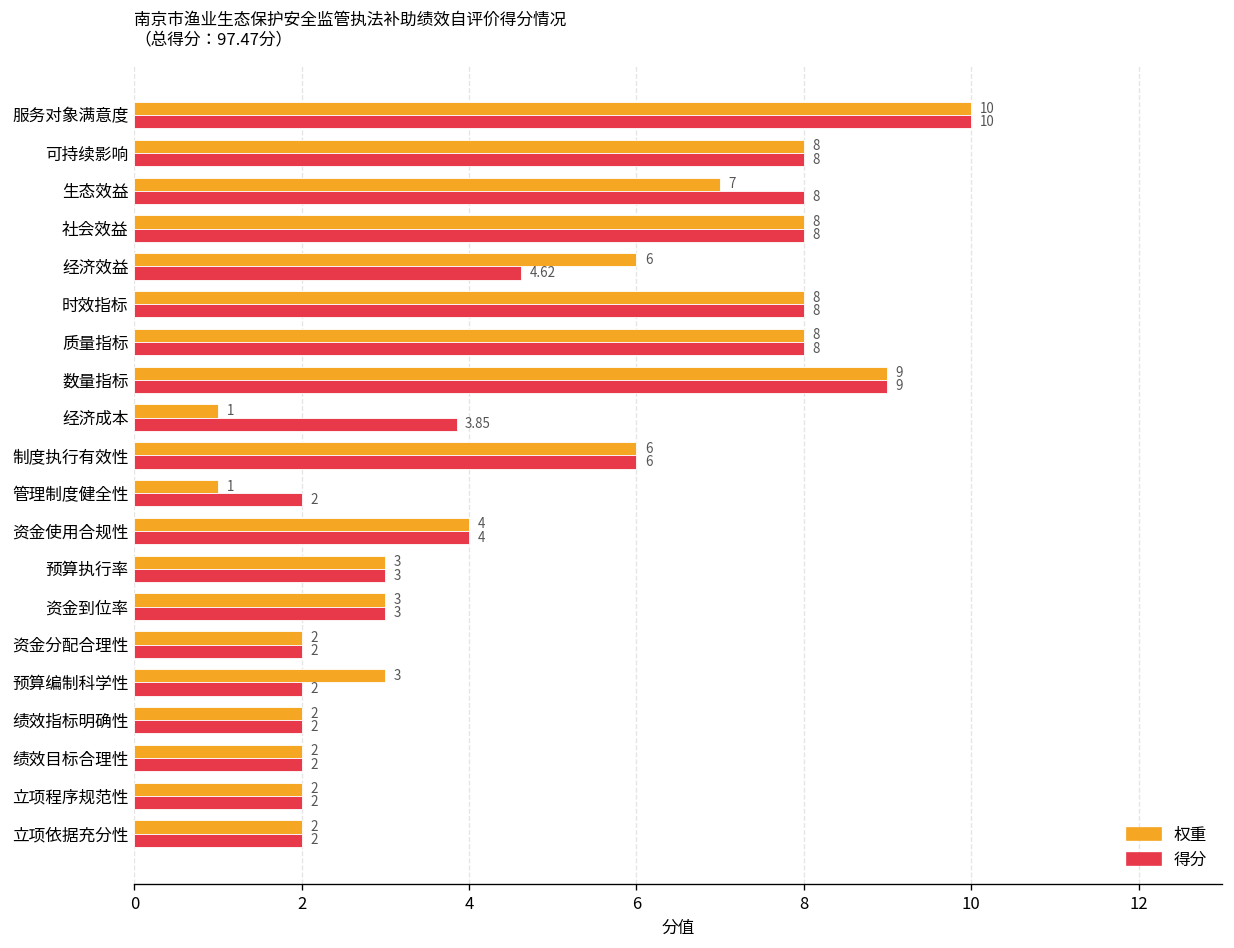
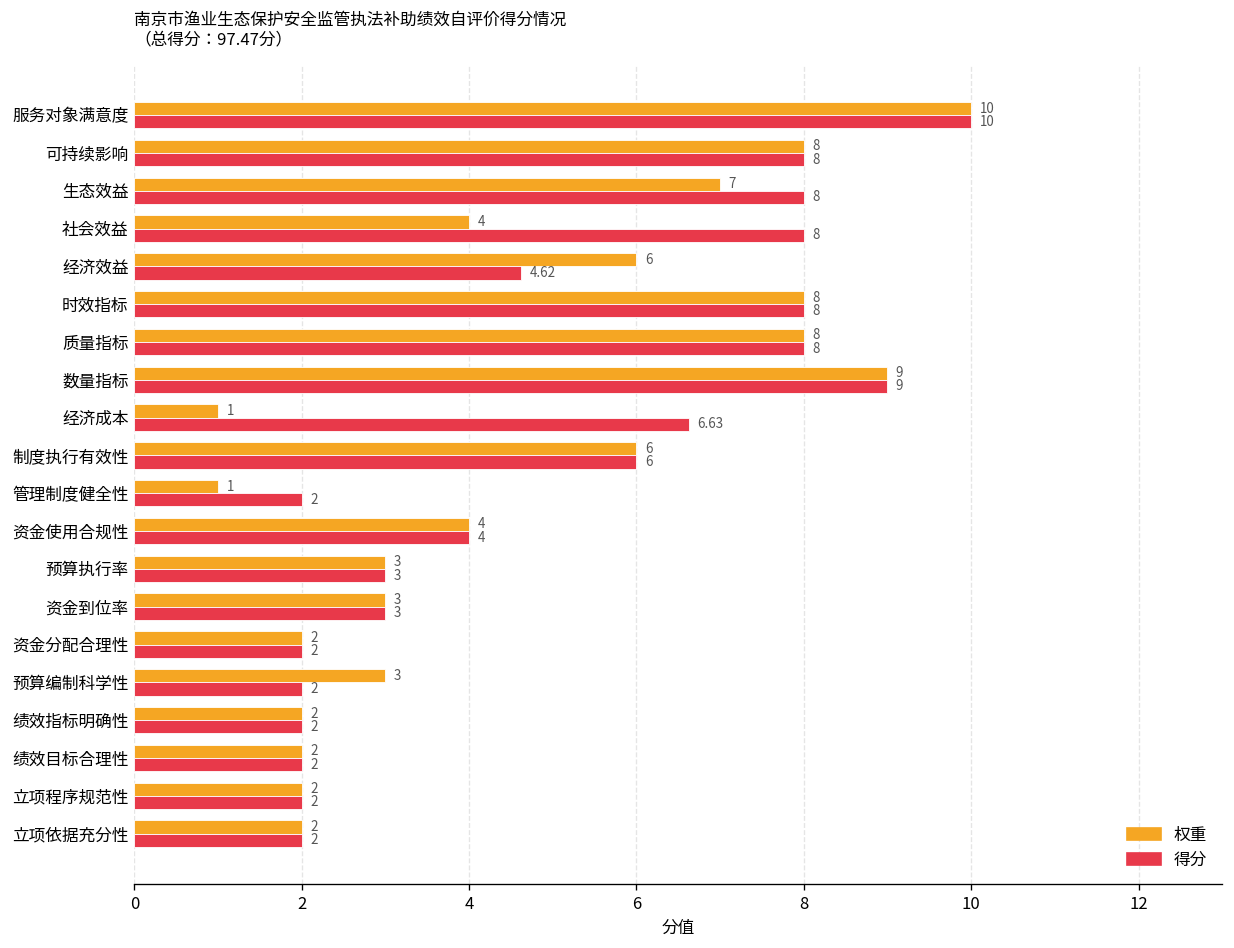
权重, 社会效益: 8 -> 4
得分, 经济成本: 3.85 -> 6.63
